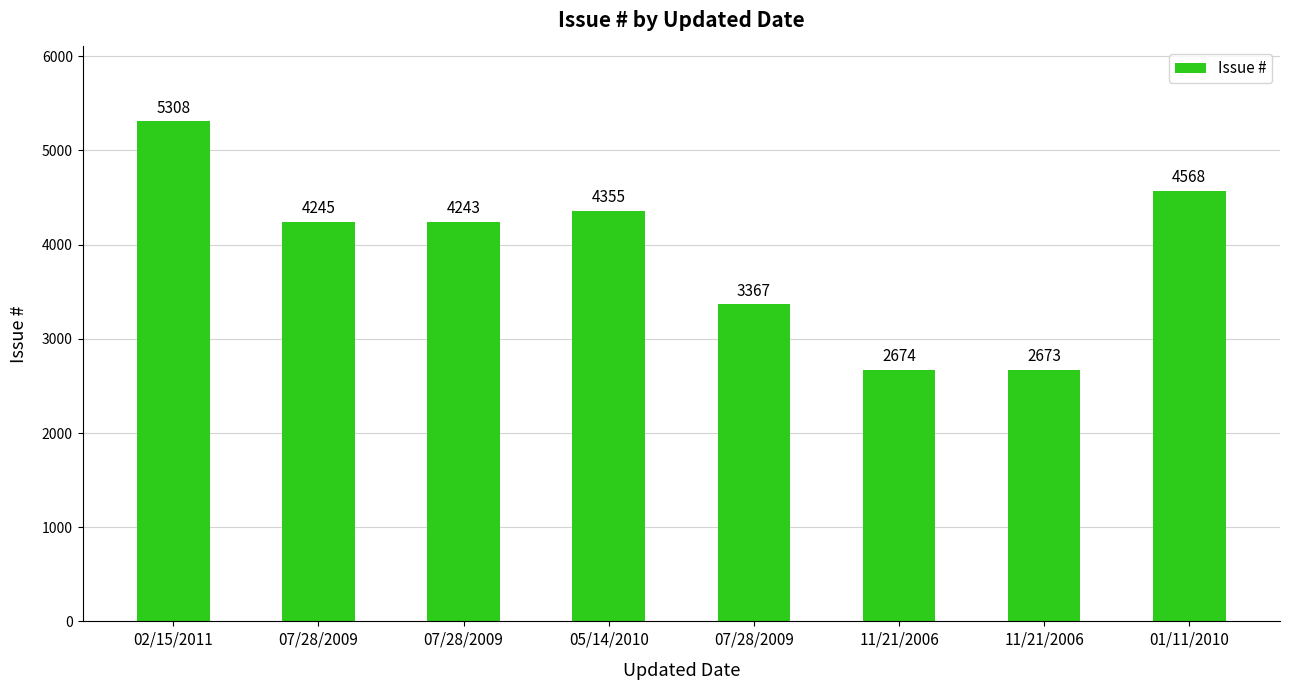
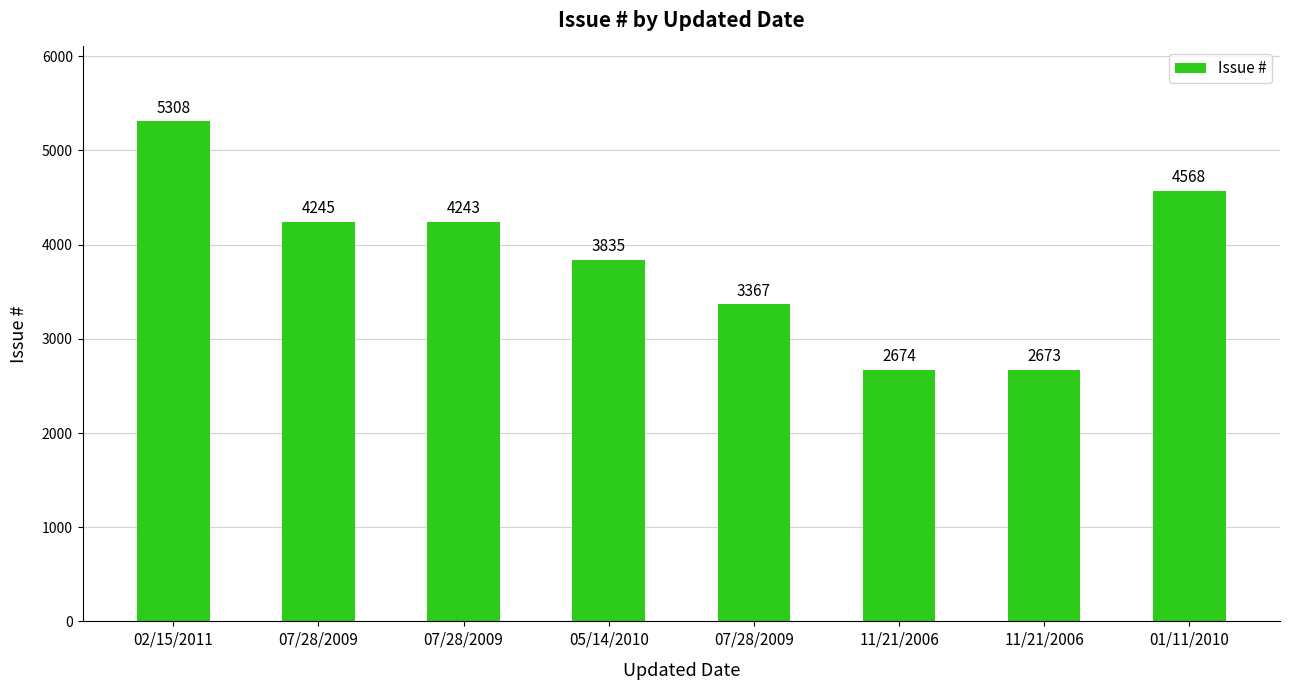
05/14/2010: 4355 -> 3835
